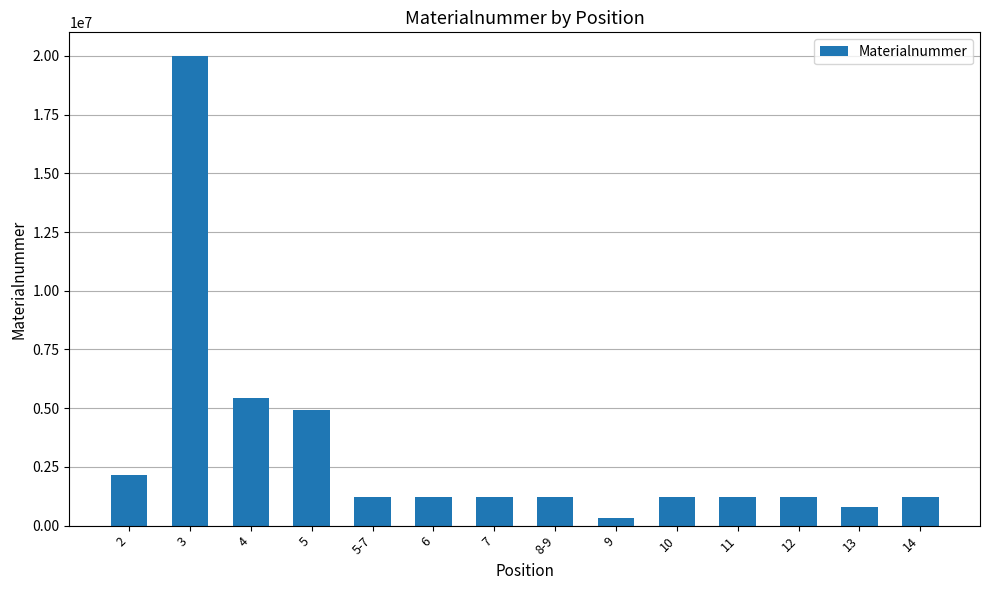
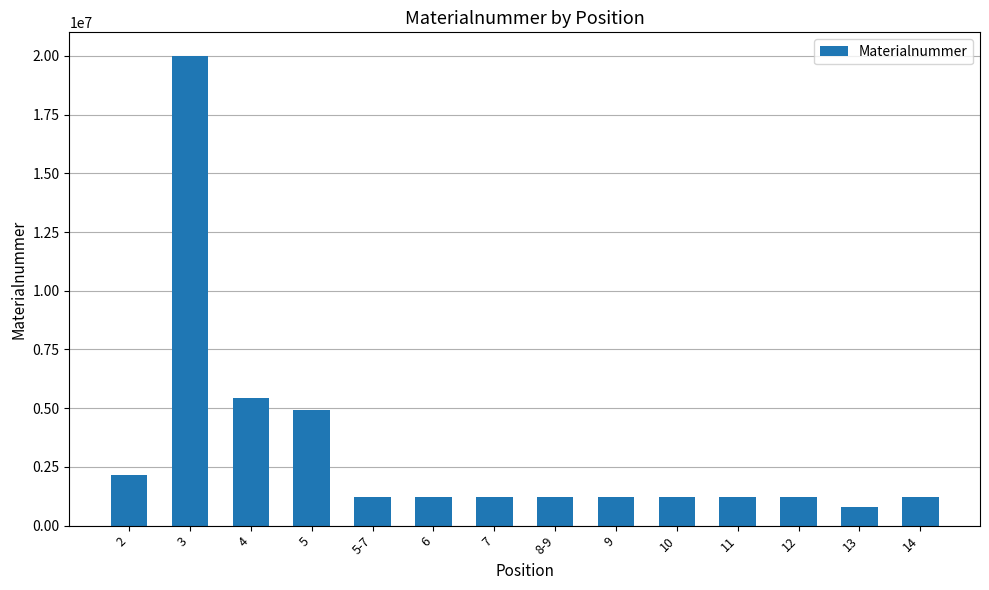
9: 300000 -> 1200000
